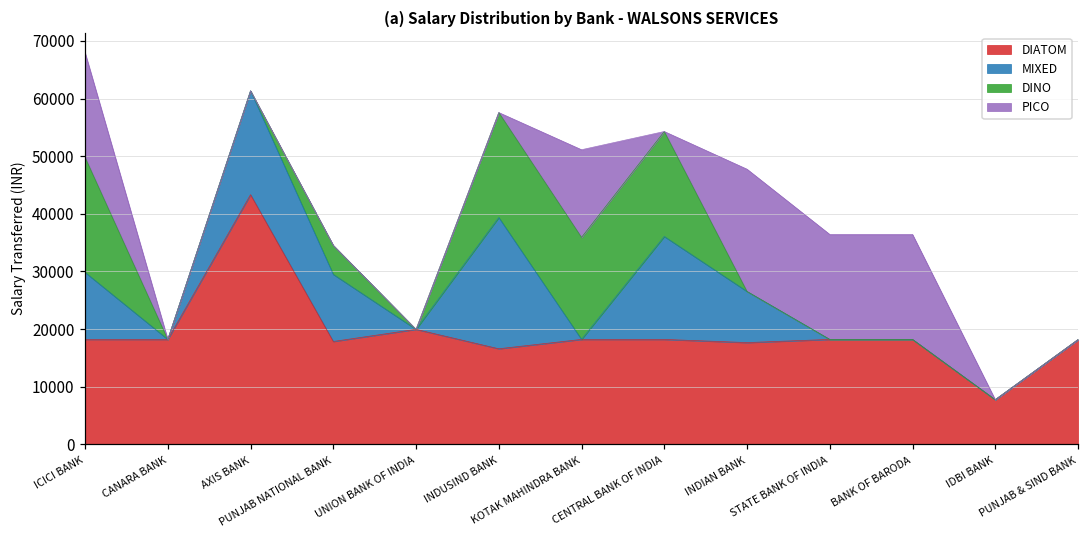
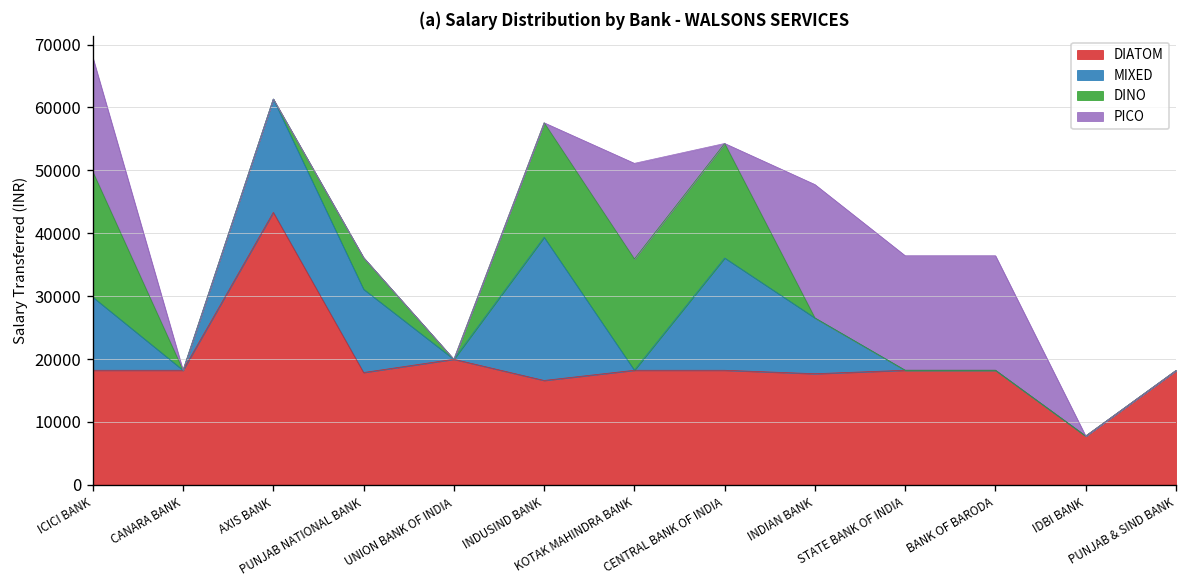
MIXED, PUNJAB NATIONAL BANK: 12000 -> 13000
